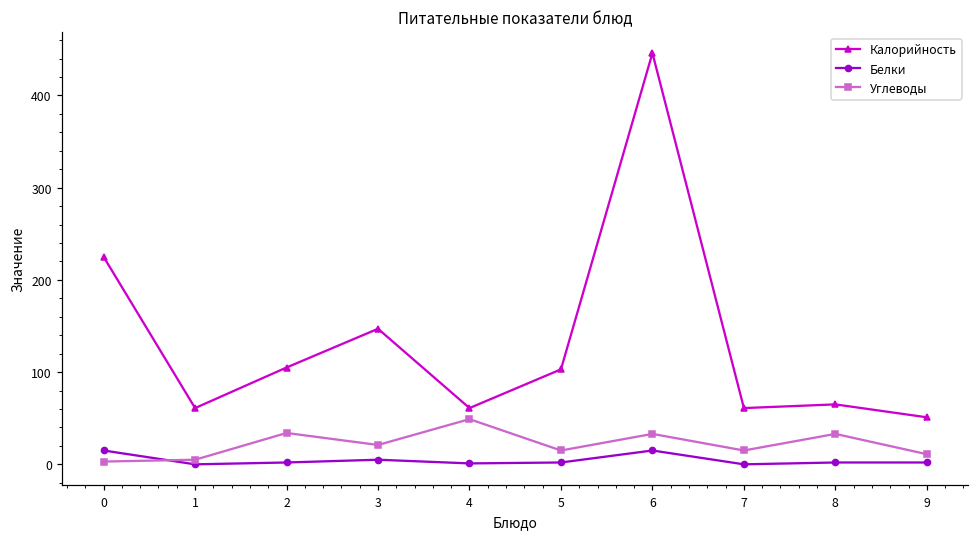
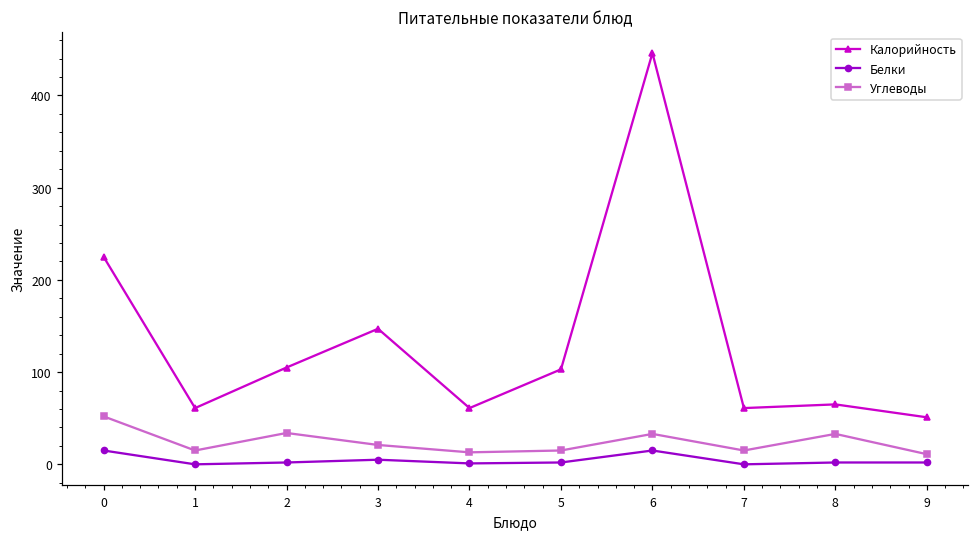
Углеводы, 0: 0 -> 50
Углеводы, 1: 10 -> 20
Углеводы, 4: 50 -> 10
